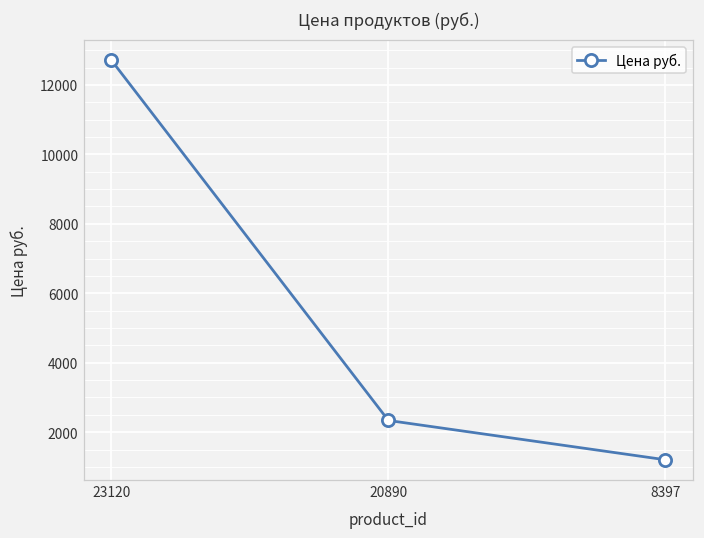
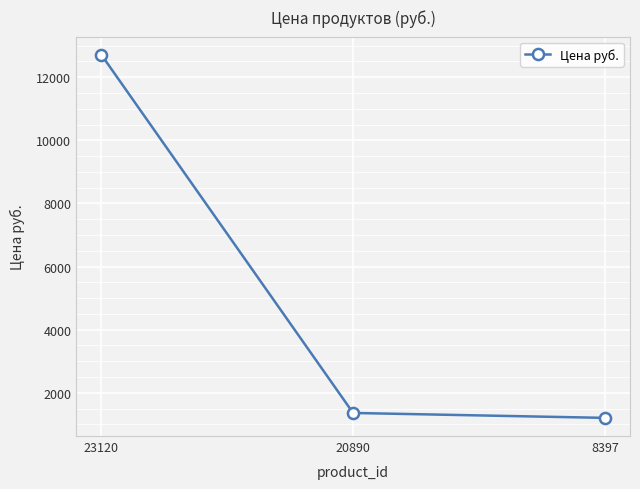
20890: 2300 -> 1400
